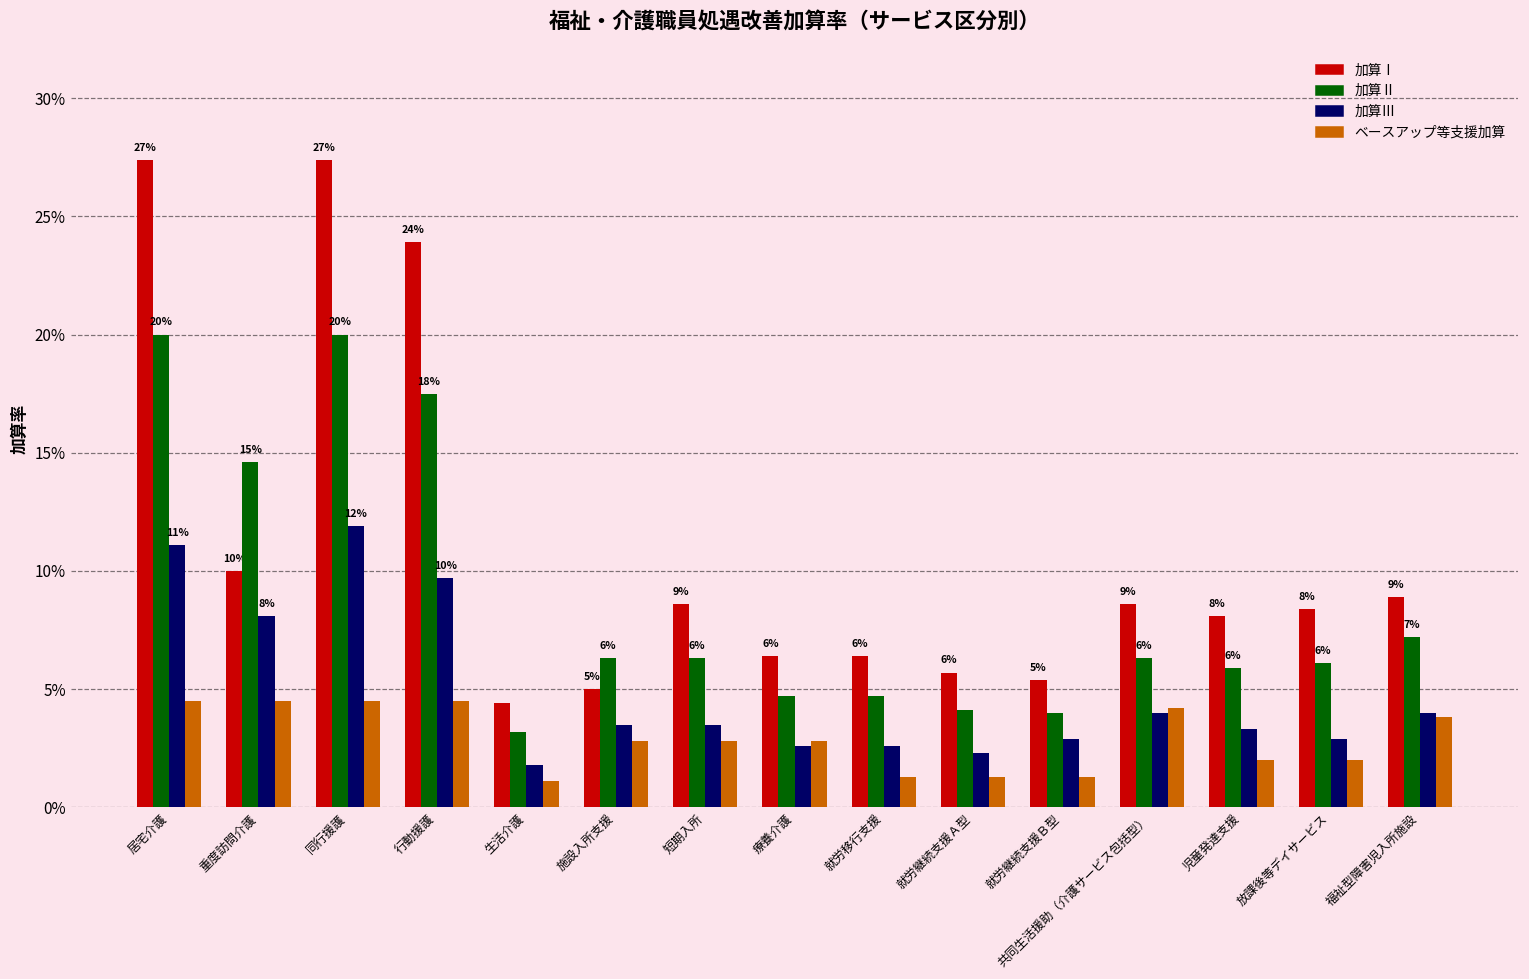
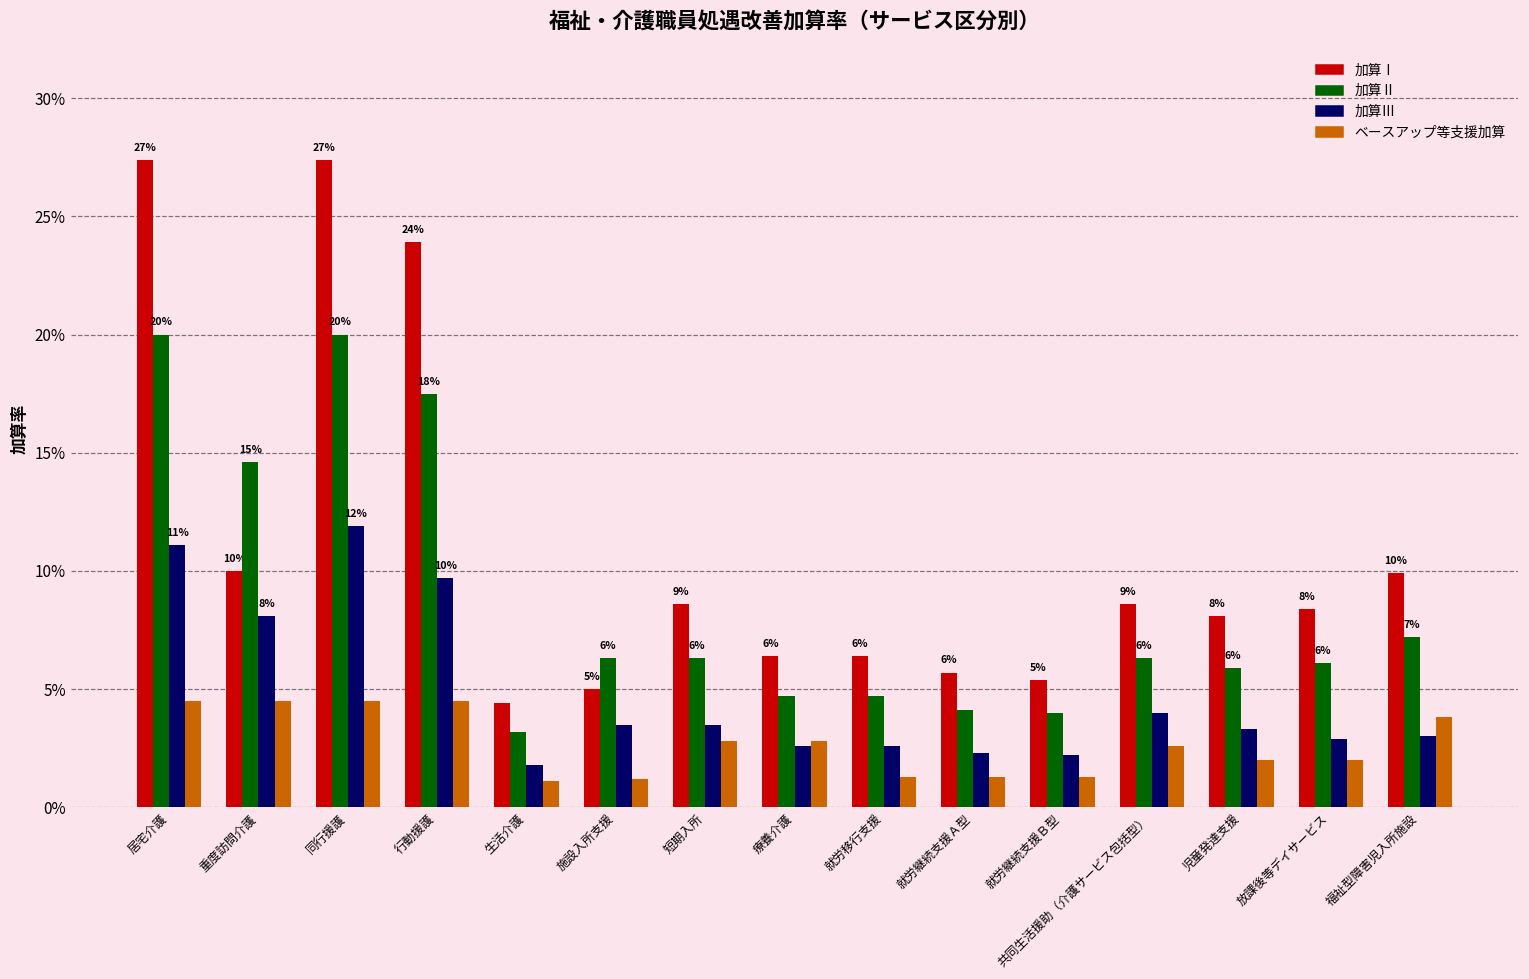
ベースアップ等支援加算, 施設入所支援: 2.8% -> 1.2%
加算Ⅲ, 就労継続支援Ｂ型: 2.9% -> 2.2%
ベースアップ等支援加算, 共同生活援助（介護サービス包括型）: 4.2% -> 2.6%
加算Ⅰ, 福祉型障害児入所施設: 9% -> 10%
加算Ⅲ, 福祉型障害児入所施設: 4.0% -> 3.0%
